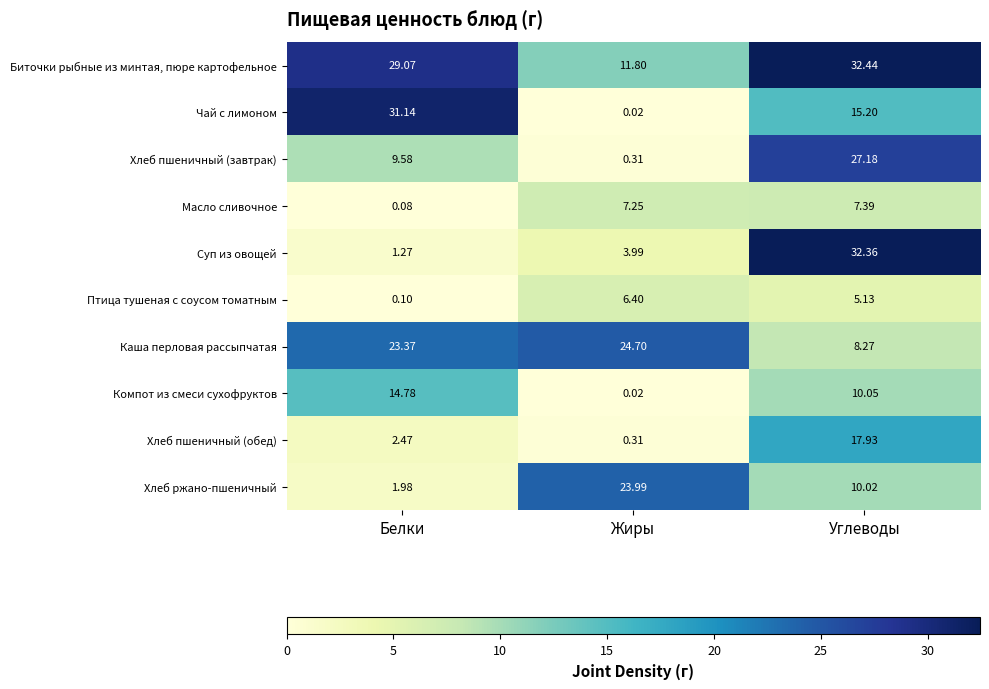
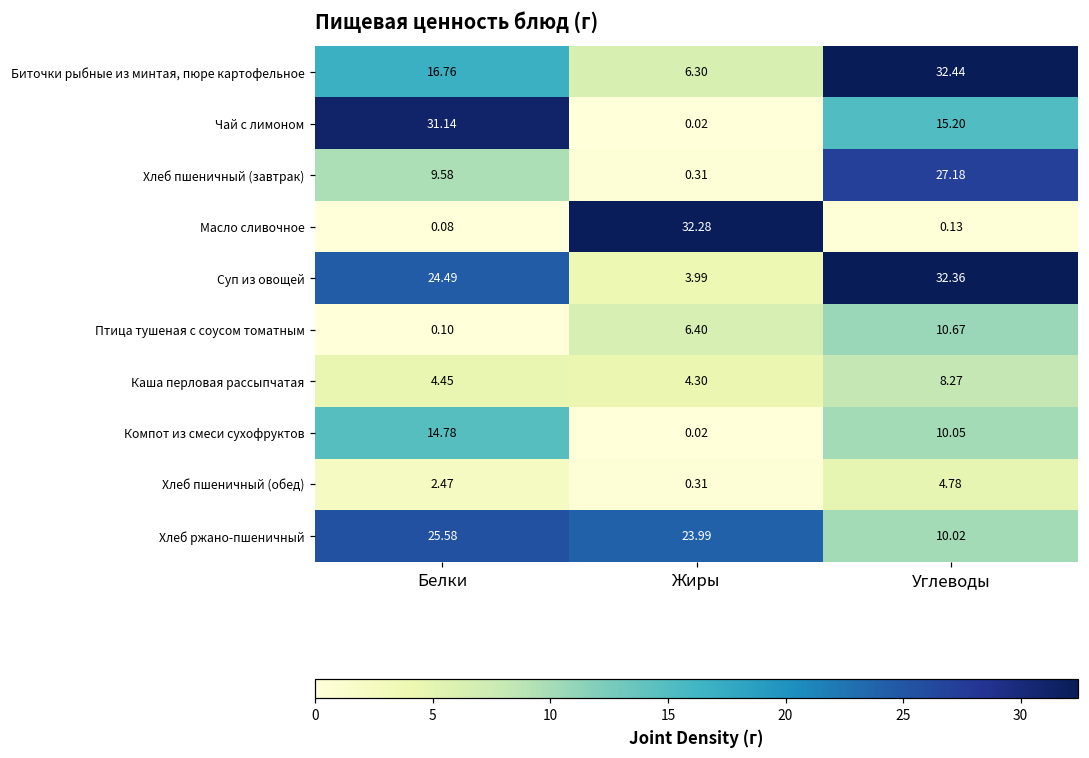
Биточки рыбные из минтая, пюре картофельное, Белки: 29.07 -> 16.76
Биточки рыбные из минтая, пюре картофельное, Жиры: 11.80 -> 6.30
Масло сливочное, Жиры: 7.25 -> 32.28
Масло сливочное, Углеводы: 7.39 -> 0.13
Суп из овощей, Белки: 1.27 -> 24.49
Птица тушеная с соусом томатным, Углеводы: 5.13 -> 10.67
Каша перловая рассыпчатая, Белки: 23.37 -> 4.45
Каша перловая рассыпчатая, Жиры: 24.70 -> 4.30
Хлеб пшеничный (обед), Углеводы: 17.93 -> 4.78
Хлеб ржано-пшеничный, Белки: 1.98 -> 25.58
